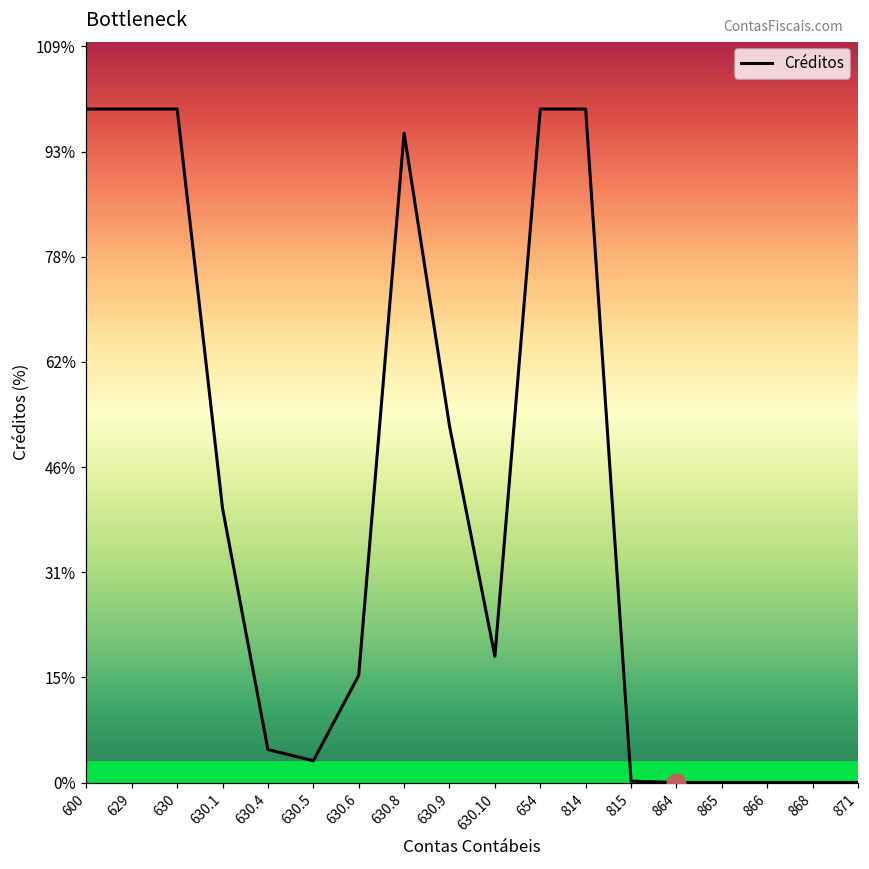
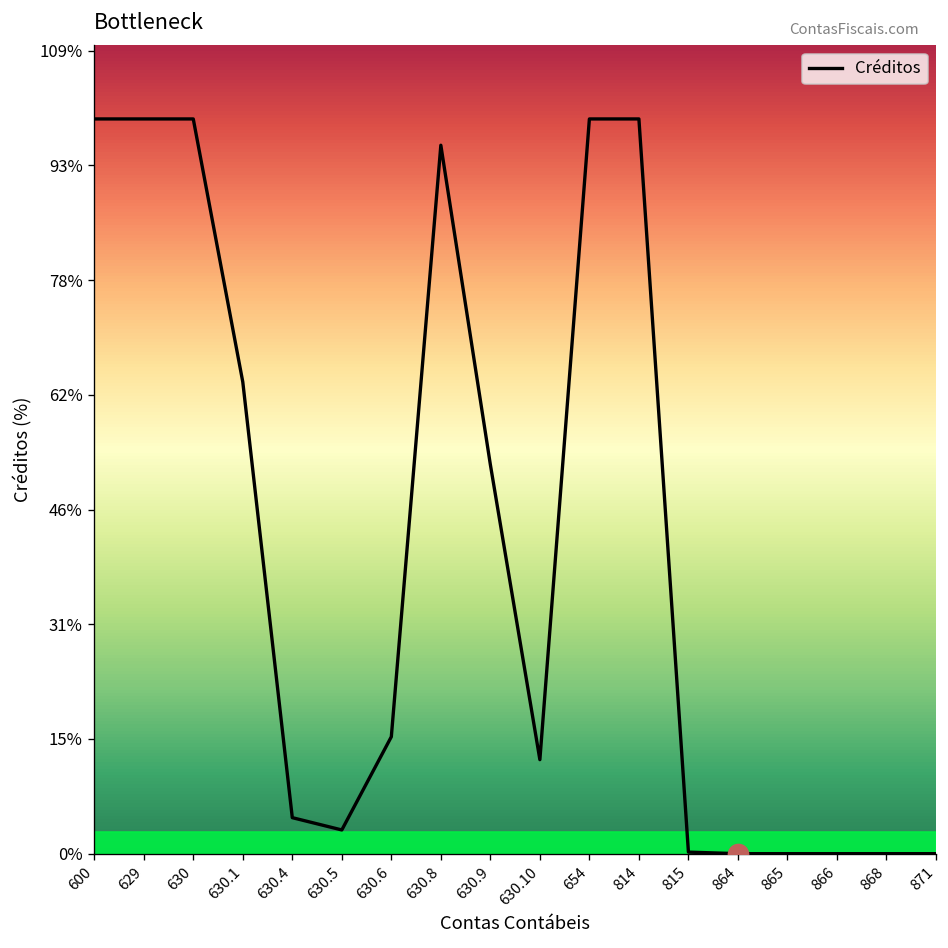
Créditos, 630.1: 41% -> 64%
Créditos, 630.10: 19% -> 13%
